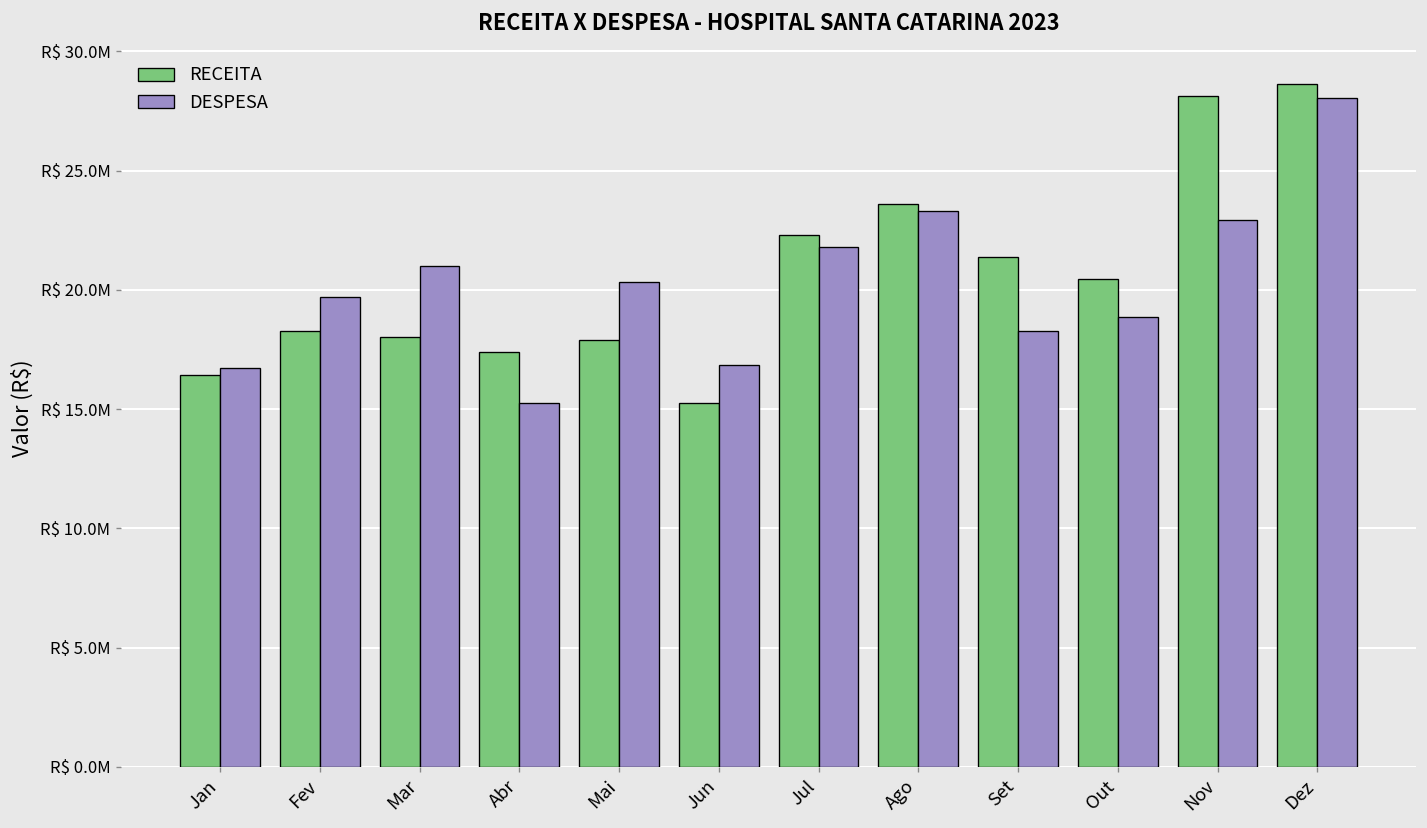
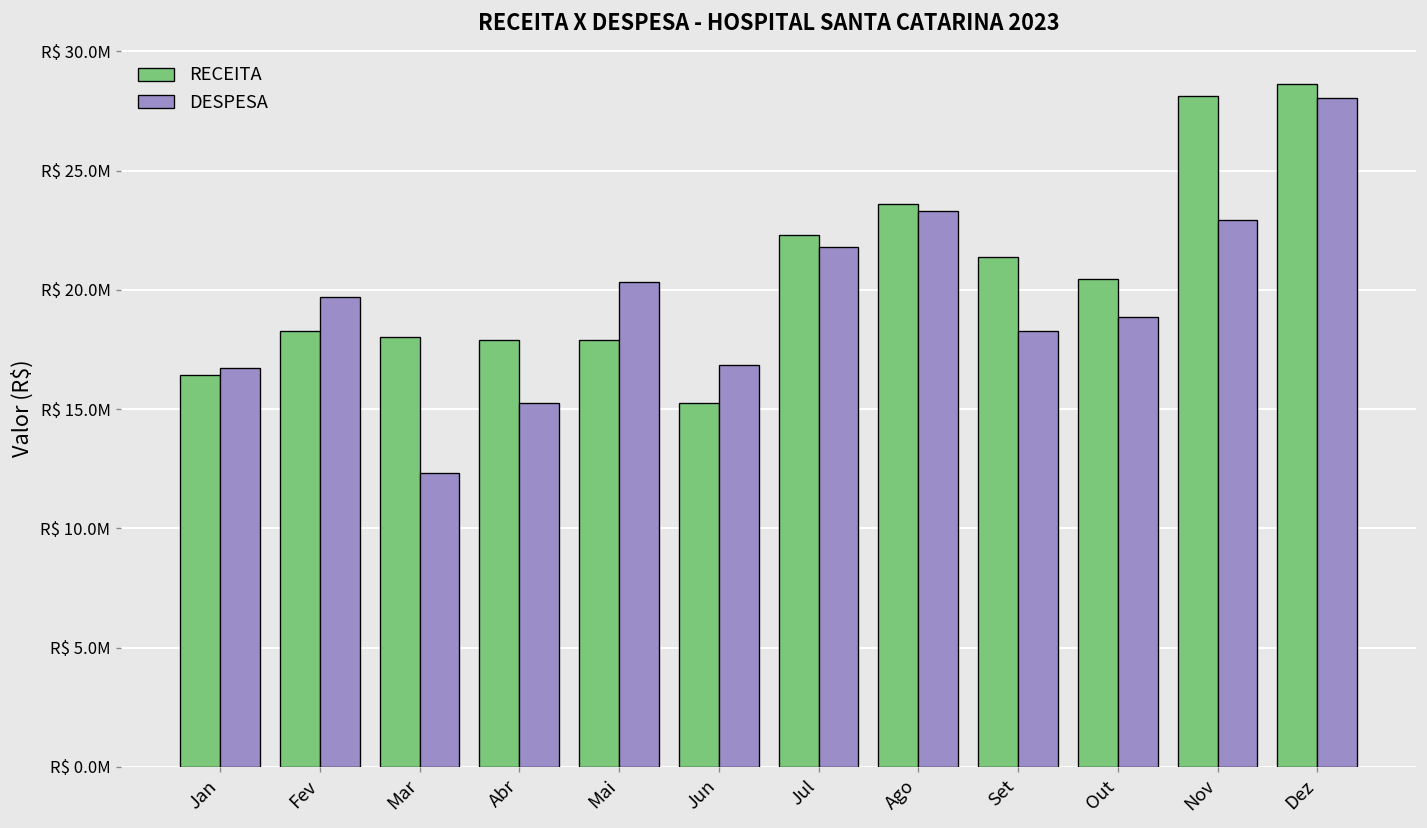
DESPESA, Mar: R$ 21000000 -> R$ 12300000
RECEITA, Abr: R$ 17400000 -> R$ 17900000
